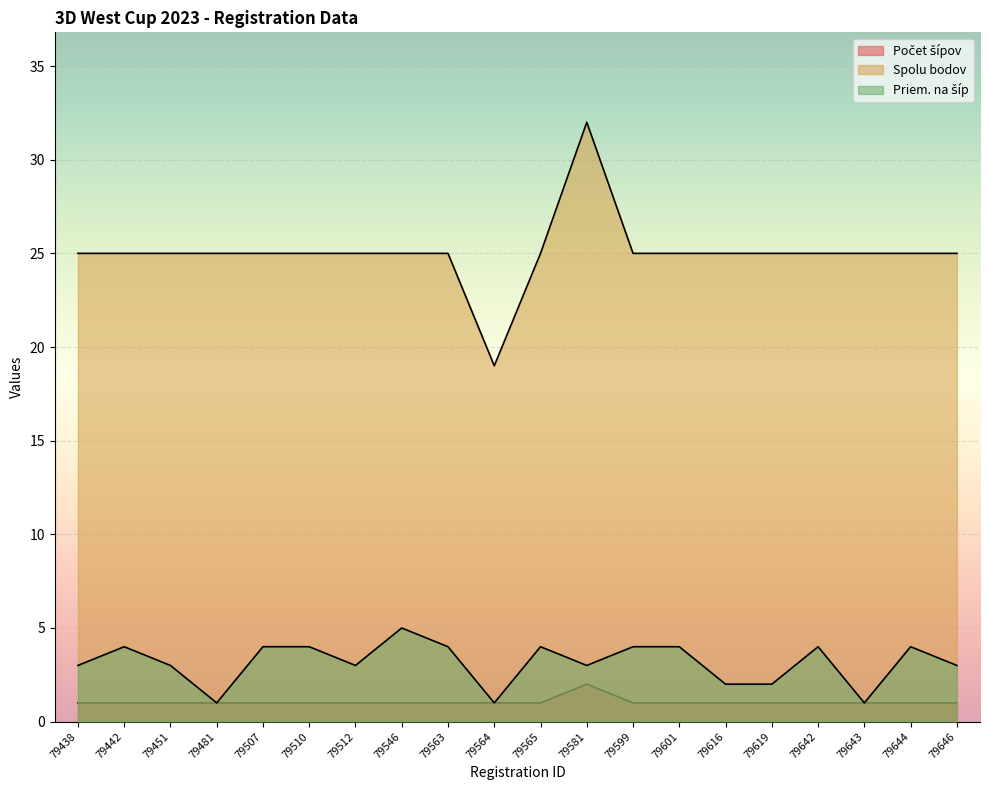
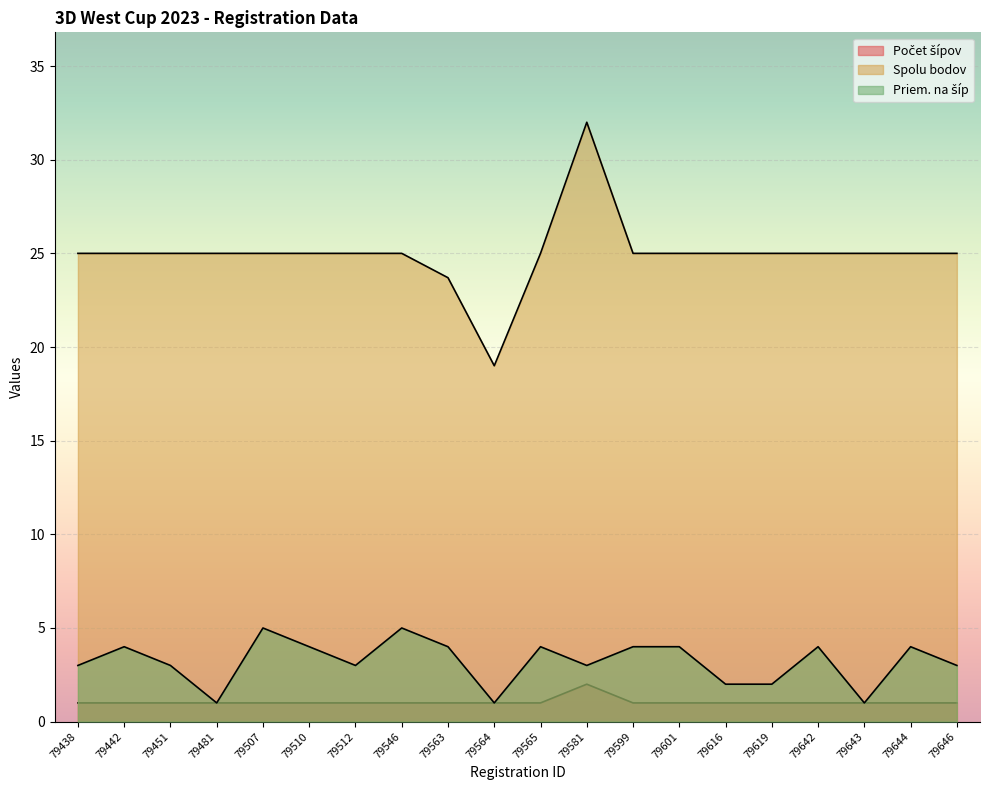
Priem. na šíp, 79507: 4 -> 5
Spolu bodov, 79563: 25.0 -> 23.7
